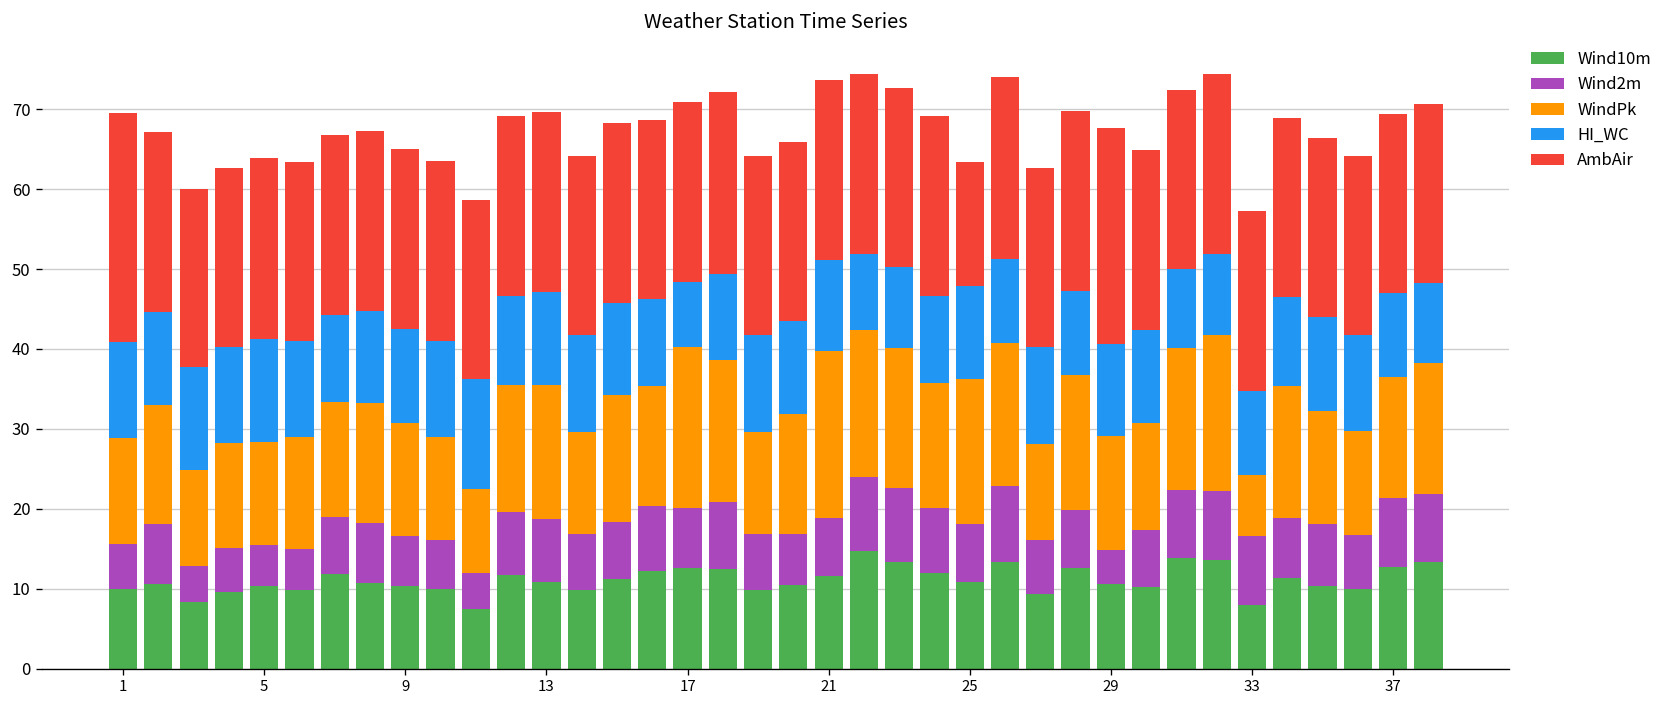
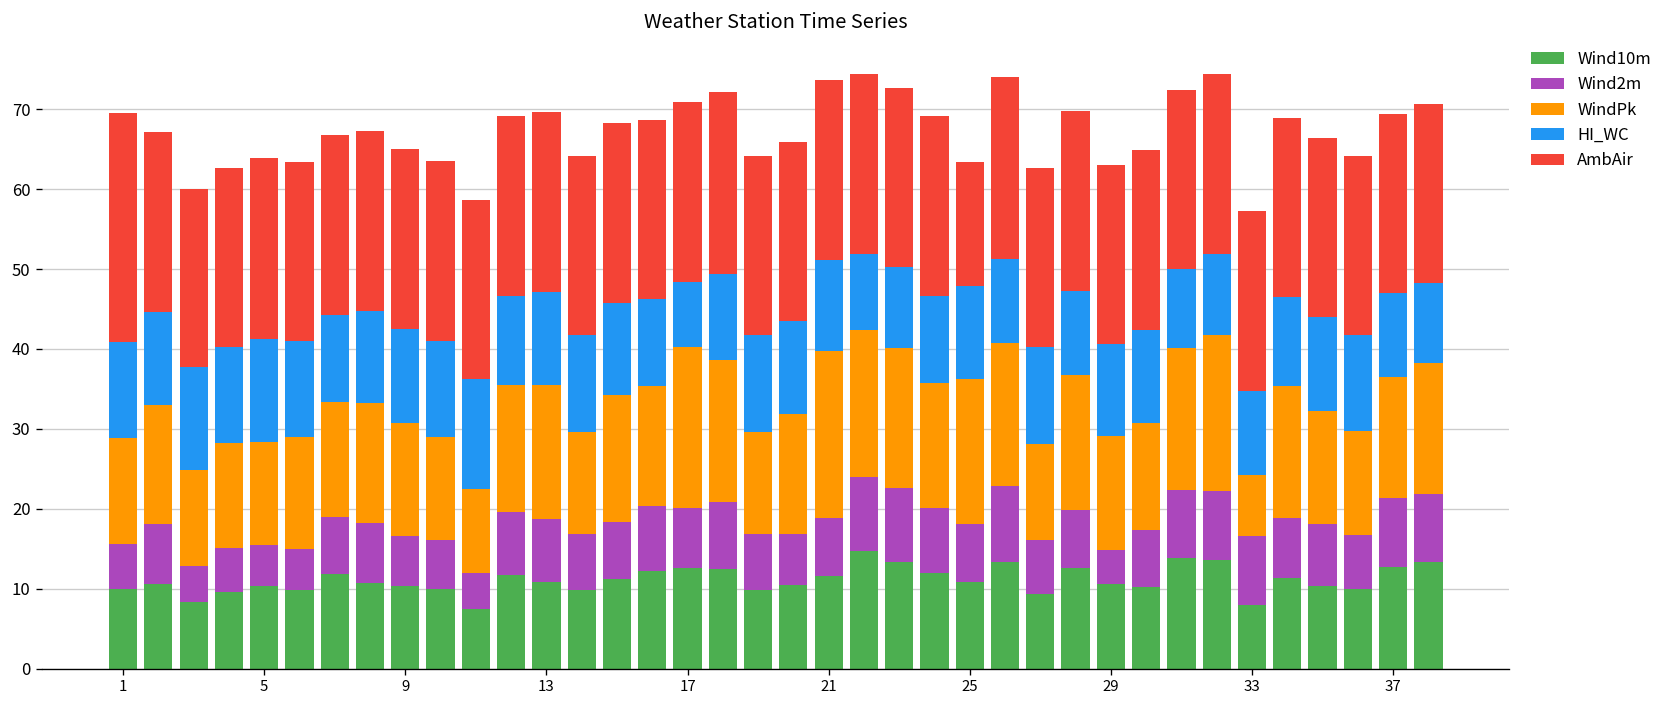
AmbAir, 29: 27 -> 22
